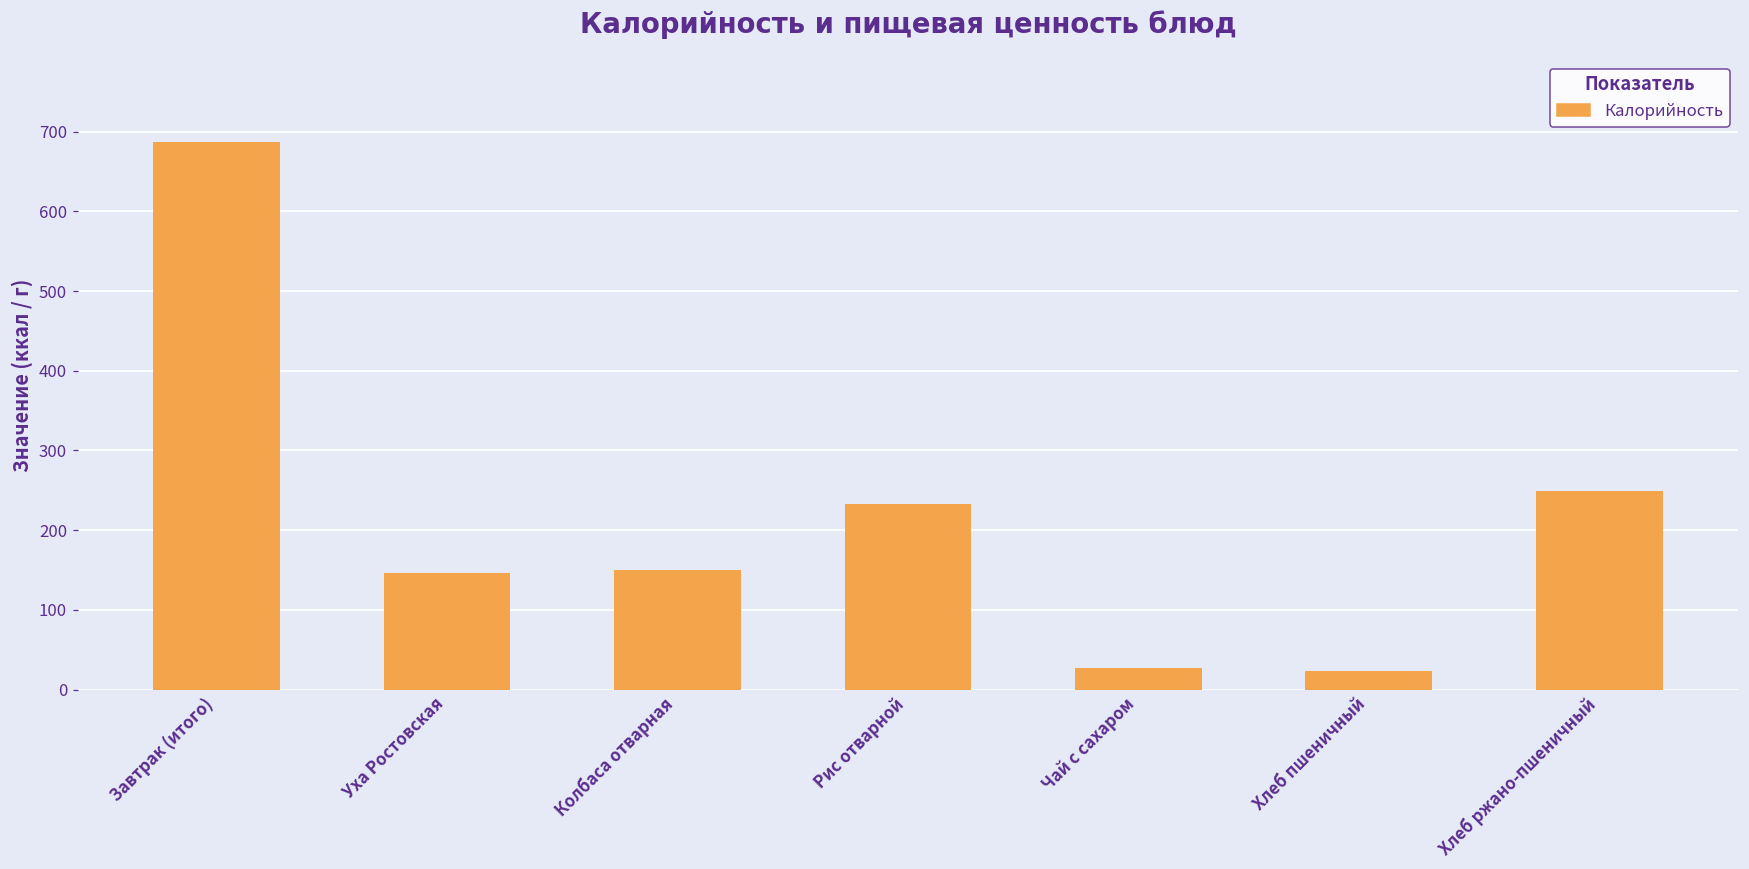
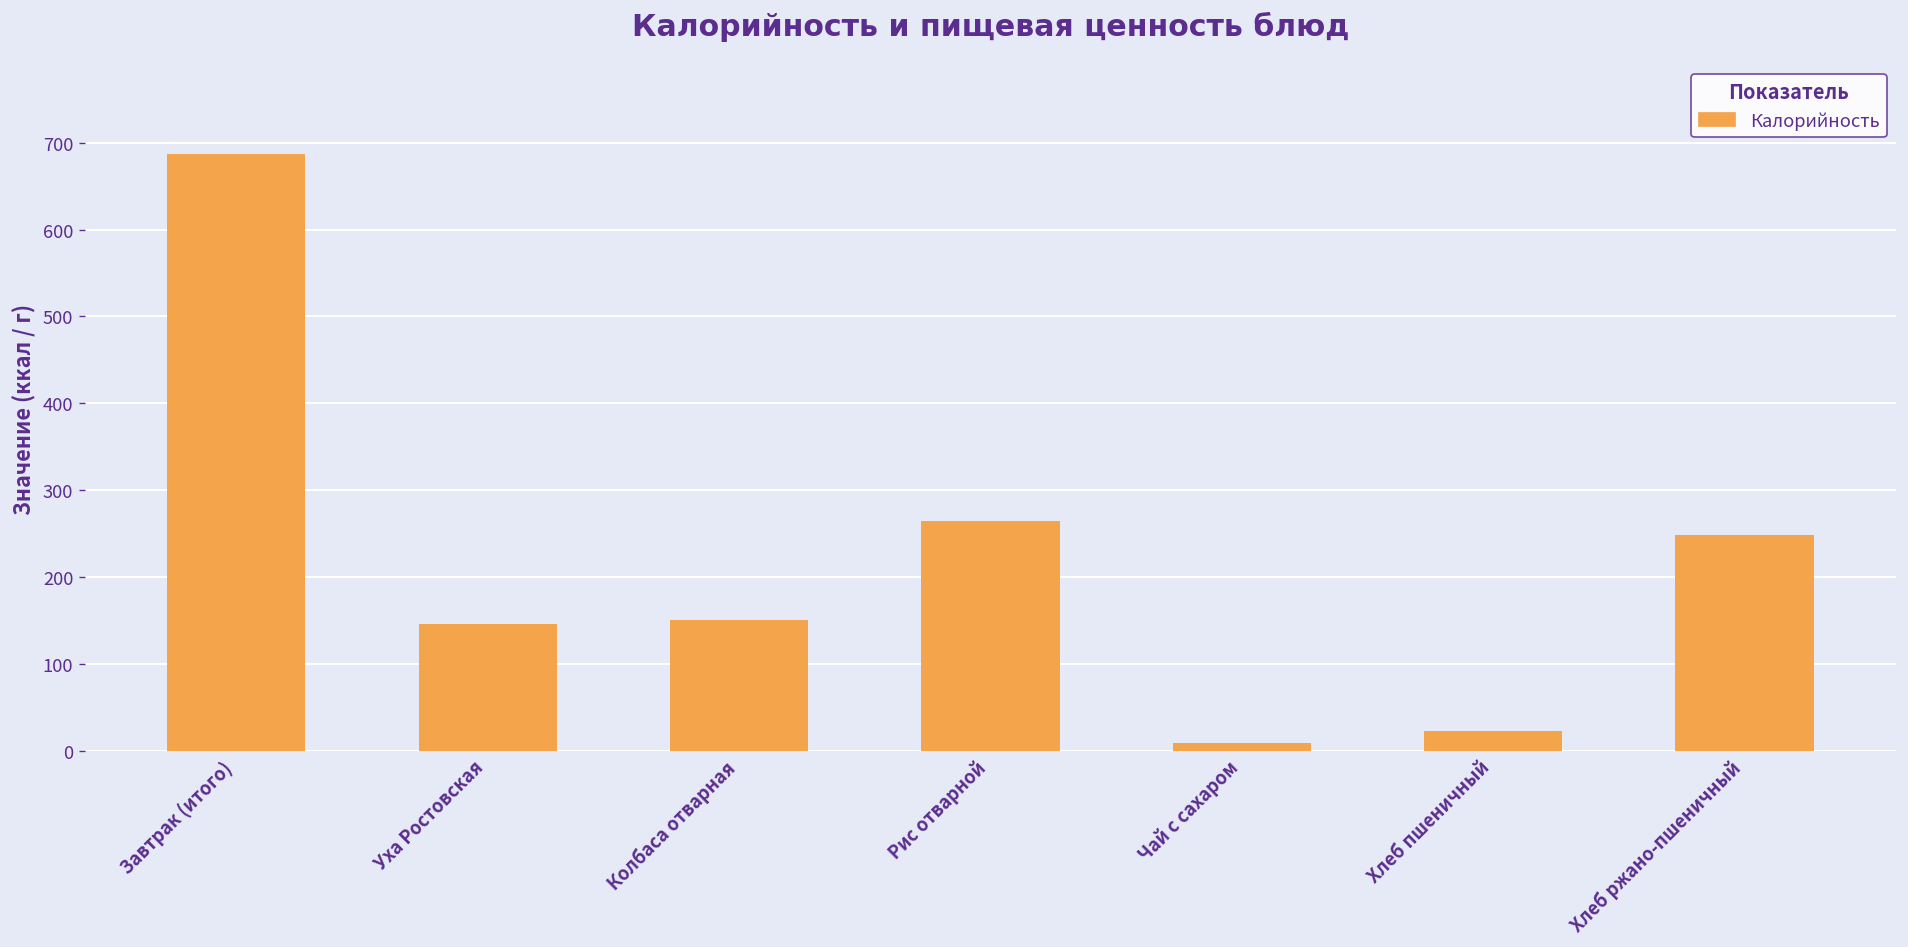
Рис отварной: 230 -> 260
Чай с сахаром: 30 -> 10
